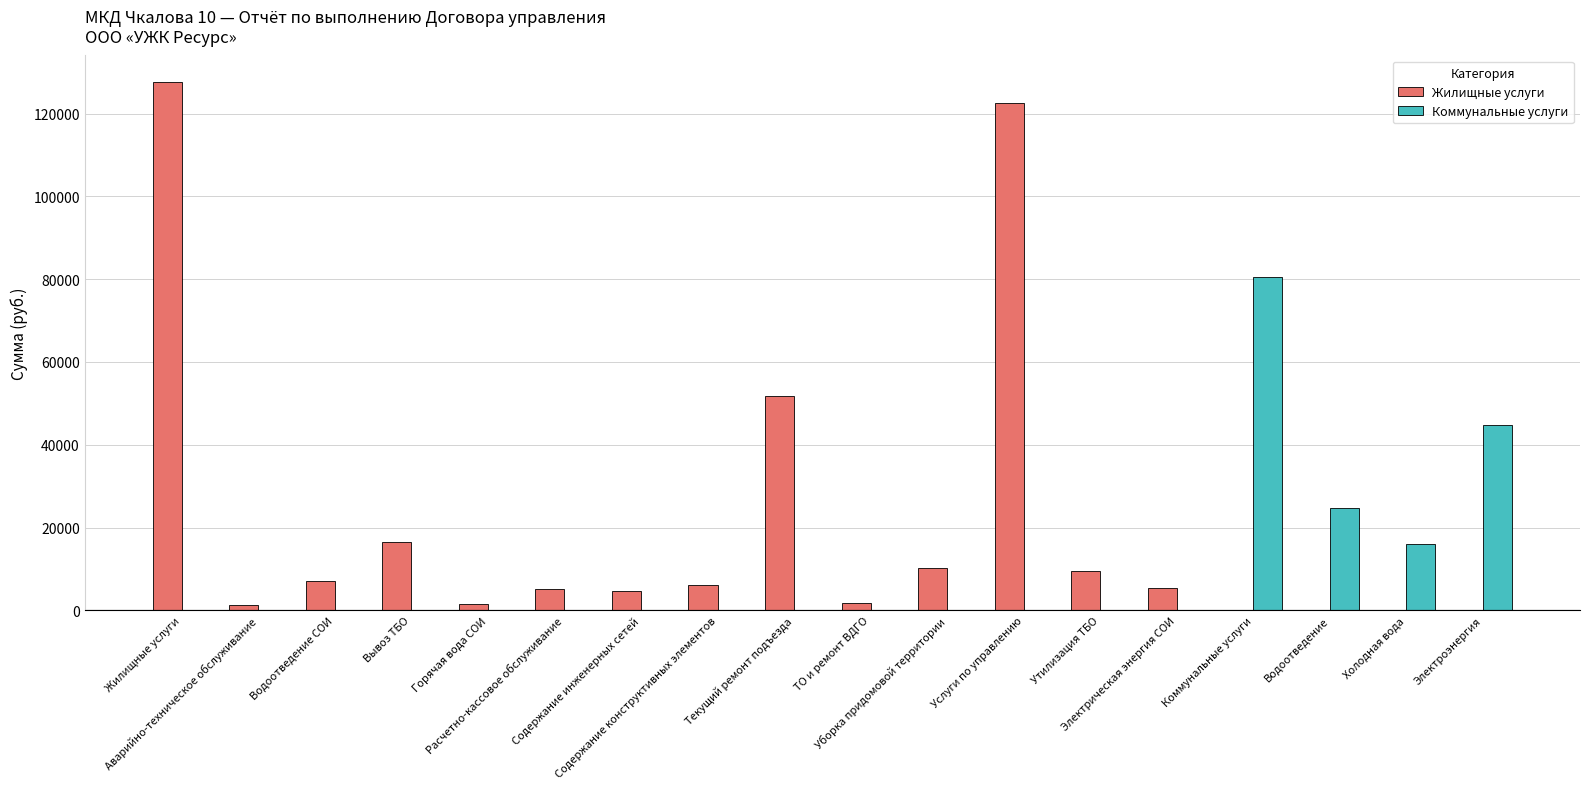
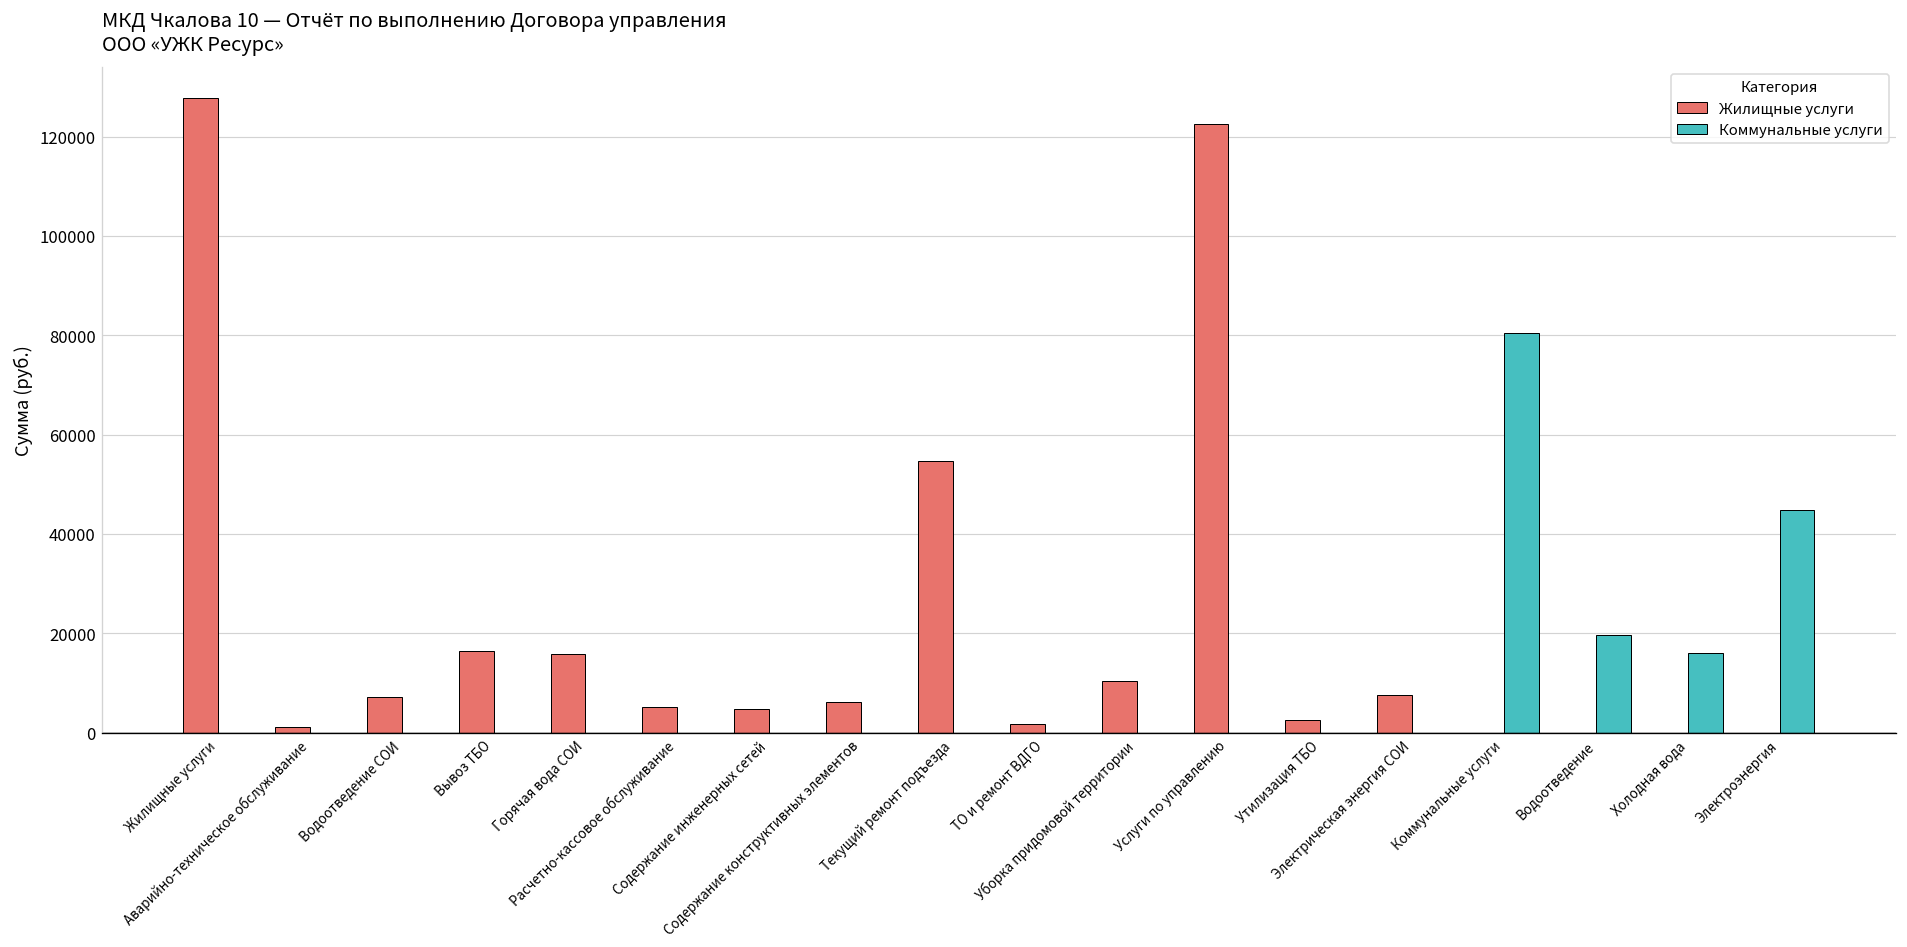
Жилищные услуги, Горячая вода СОИ: 1000 -> 16000
Жилищные услуги, Текущий ремонт подъезда: 52000 -> 55000
Жилищные услуги, Утилизация ТБО: 9000 -> 3000
Жилищные услуги, Электрическая энергия СОИ: 5000 -> 8000
Коммунальные услуги, Водоотведение: 25000 -> 20000
